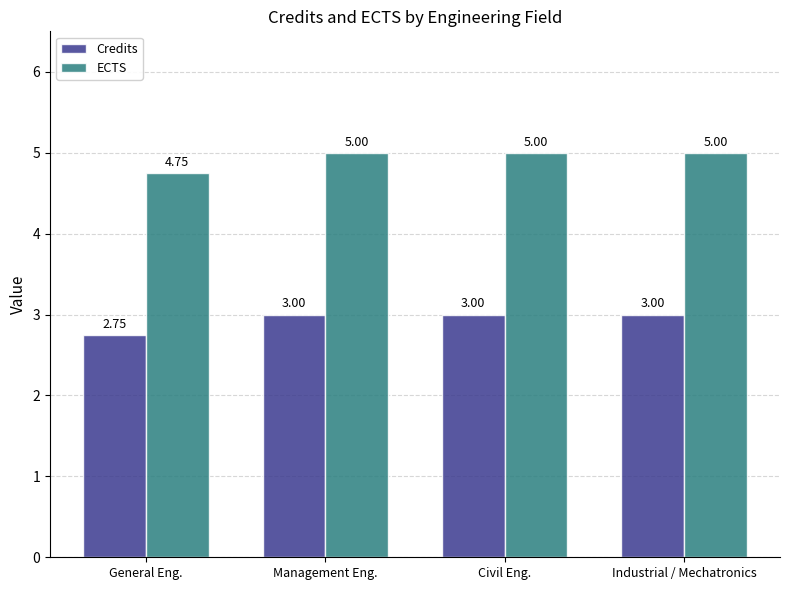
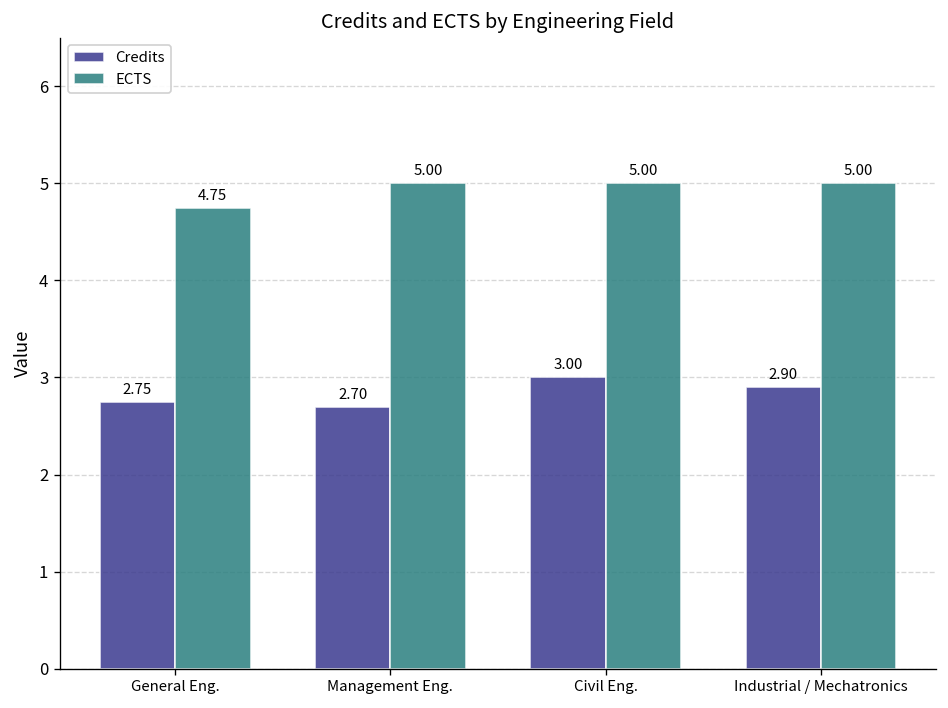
Credits, Management Eng.: 3.00 -> 2.70
Credits, Industrial / Mechatronics: 3.00 -> 2.90
